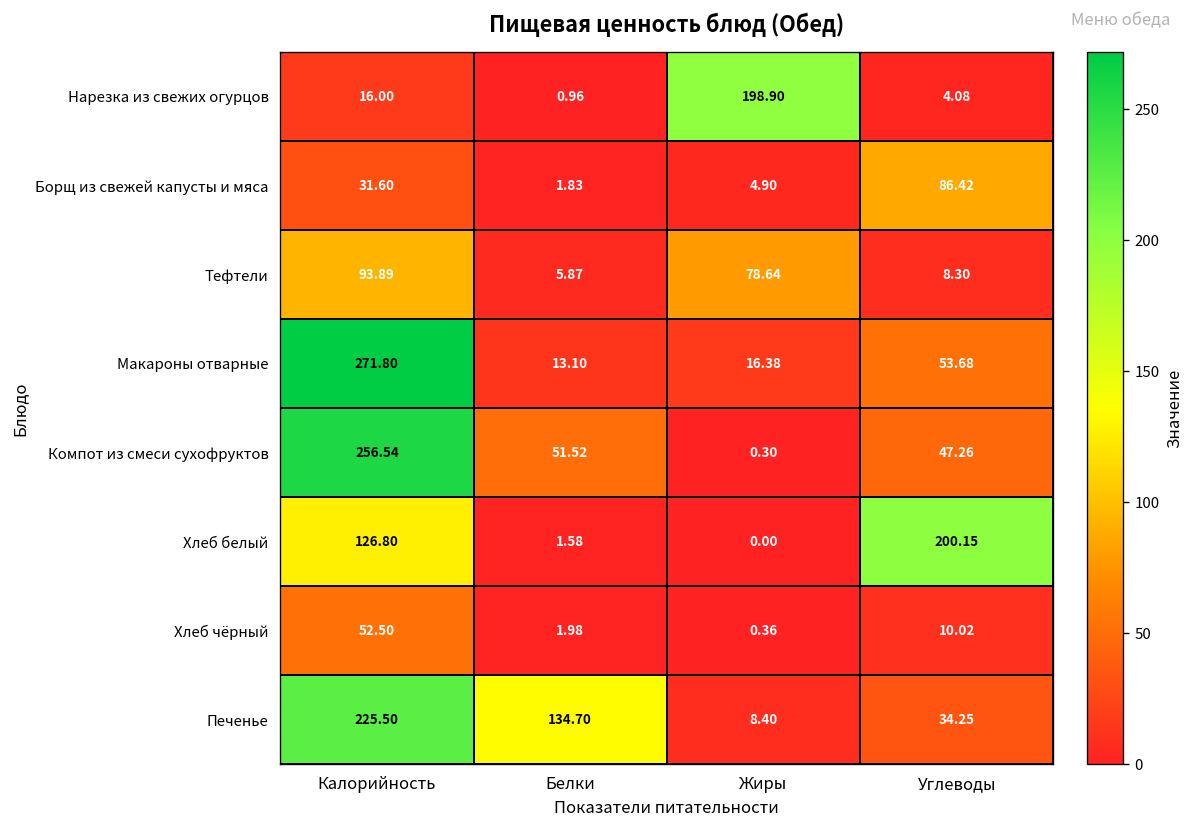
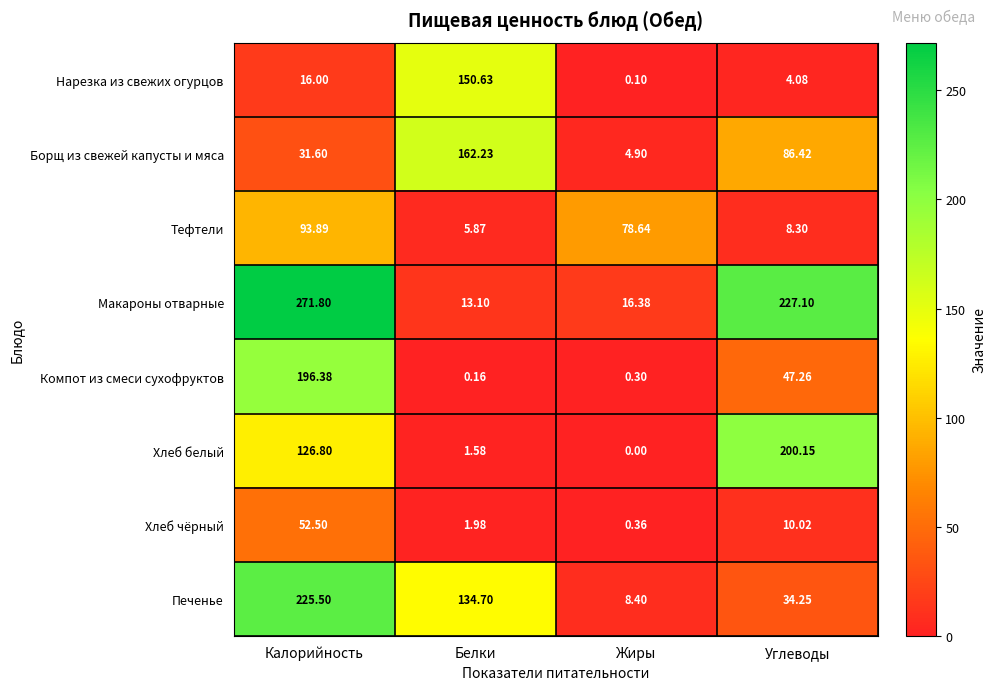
Нарезка из свежих огурцов, Белки: 0.96 -> 150.63
Нарезка из свежих огурцов, Жиры: 198.90 -> 0.10
Борщ из свежей капусты и мяса, Белки: 1.83 -> 162.23
Макароны отварные, Углеводы: 53.68 -> 227.10
Компот из смеси сухофруктов, Калорийность: 256.54 -> 196.38
Компот из смеси сухофруктов, Белки: 51.52 -> 0.16
